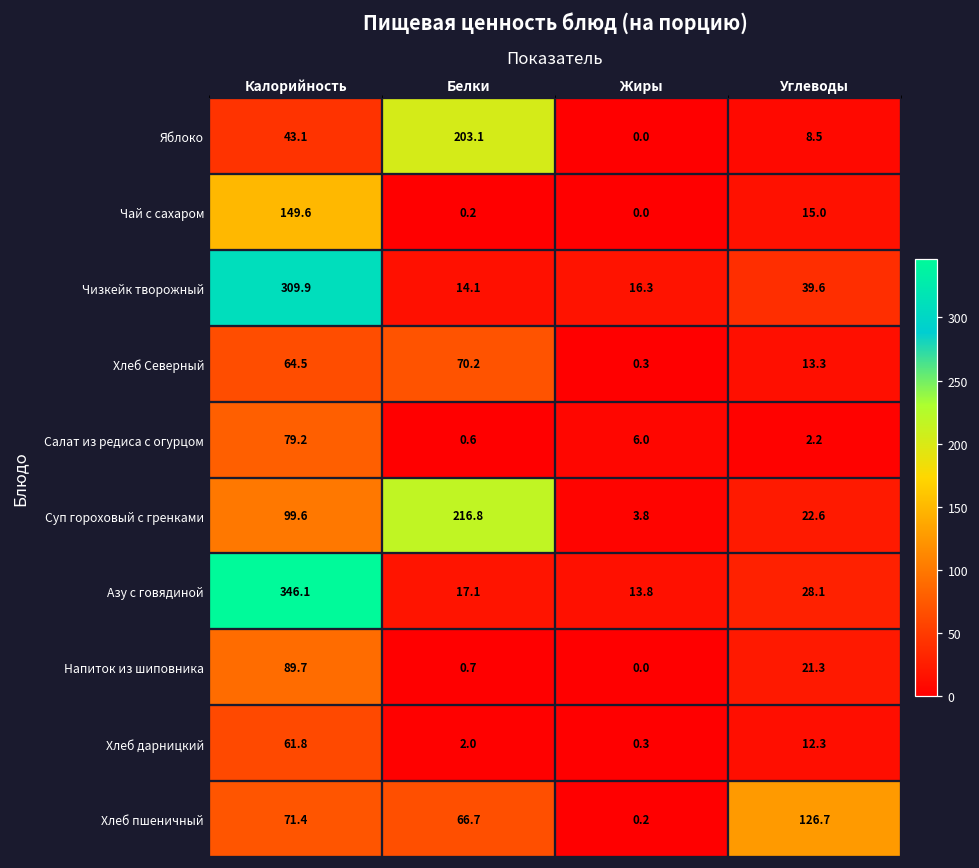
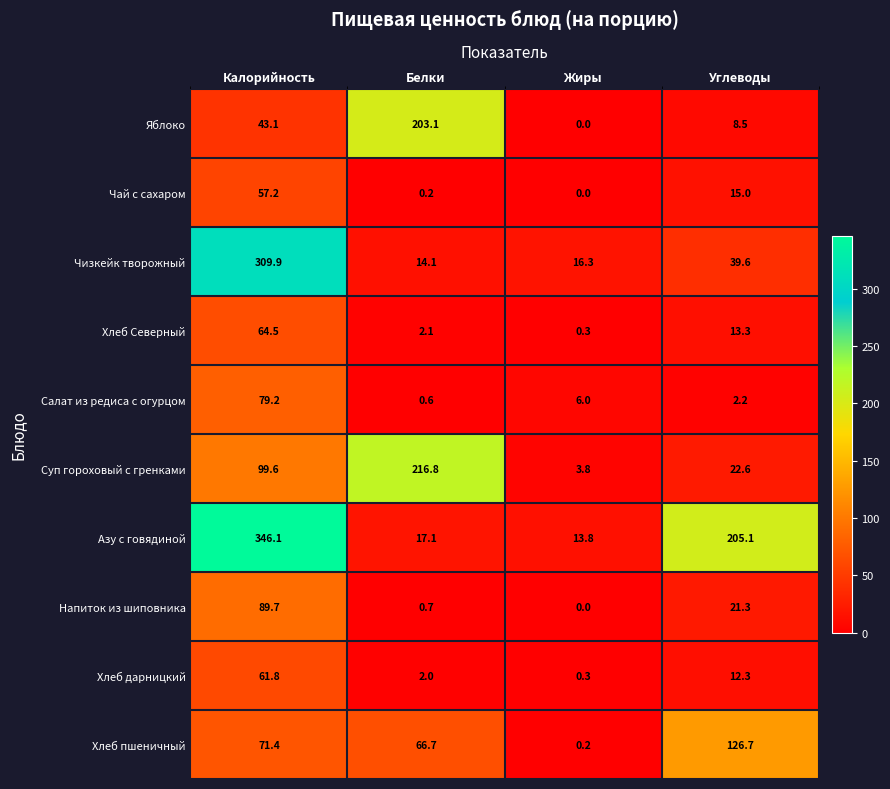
Чай с сахаром, Калорийность: 149.6 -> 57.2
Хлеб Северный, Белки: 70.2 -> 2.1
Азу с говядиной, Углеводы: 28.1 -> 205.1
